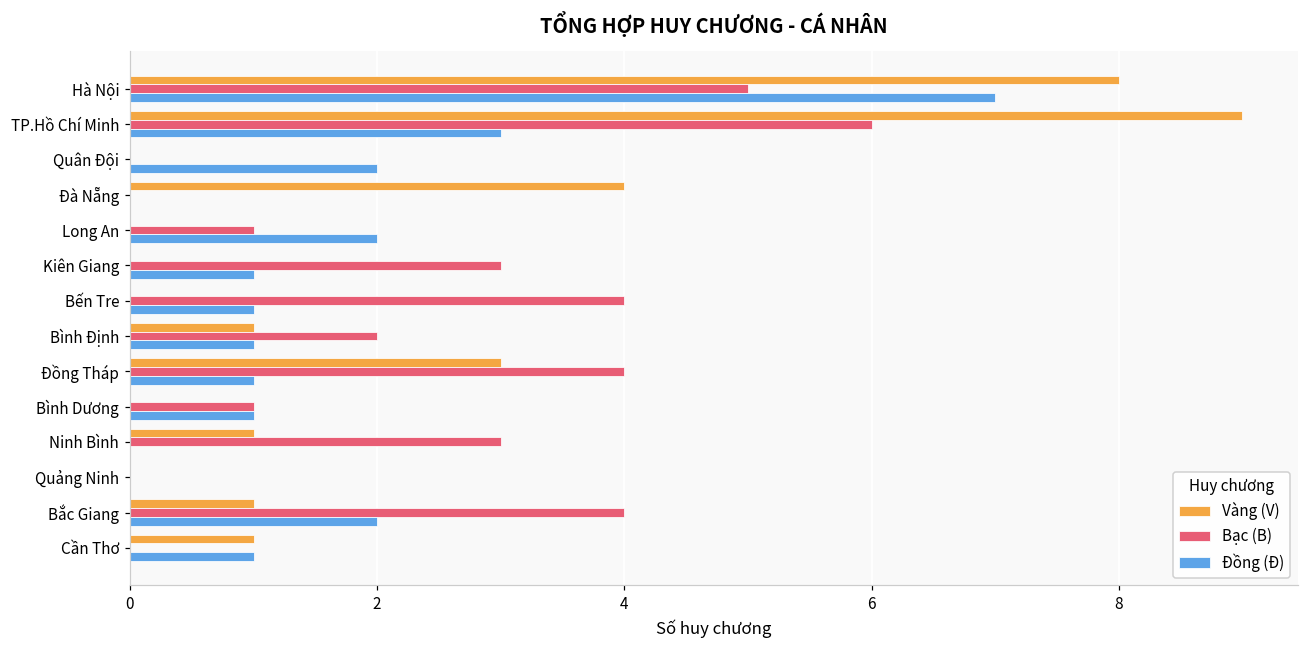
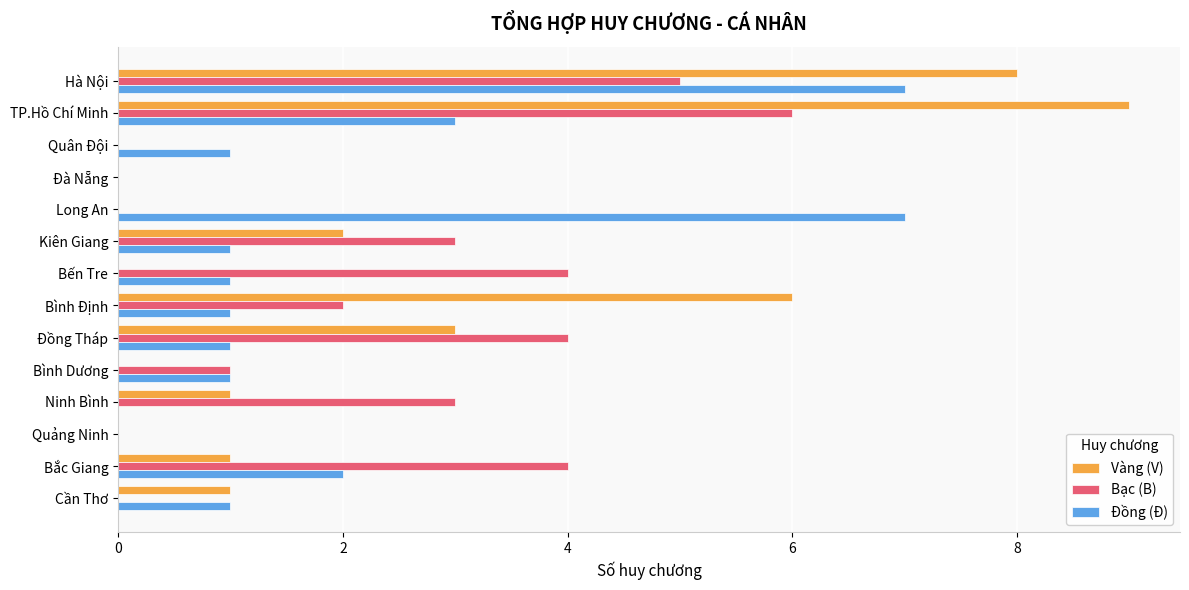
Đồng (Đ), Quân Đội: 2 -> 1
Vàng (V), Đà Nẵng: 4 -> 0
Bạc (B), Long An: 1 -> 0
Đồng (Đ), Long An: 2 -> 7
Vàng (V), Kiên Giang: 0 -> 2
Vàng (V), Bình Định: 1 -> 6
